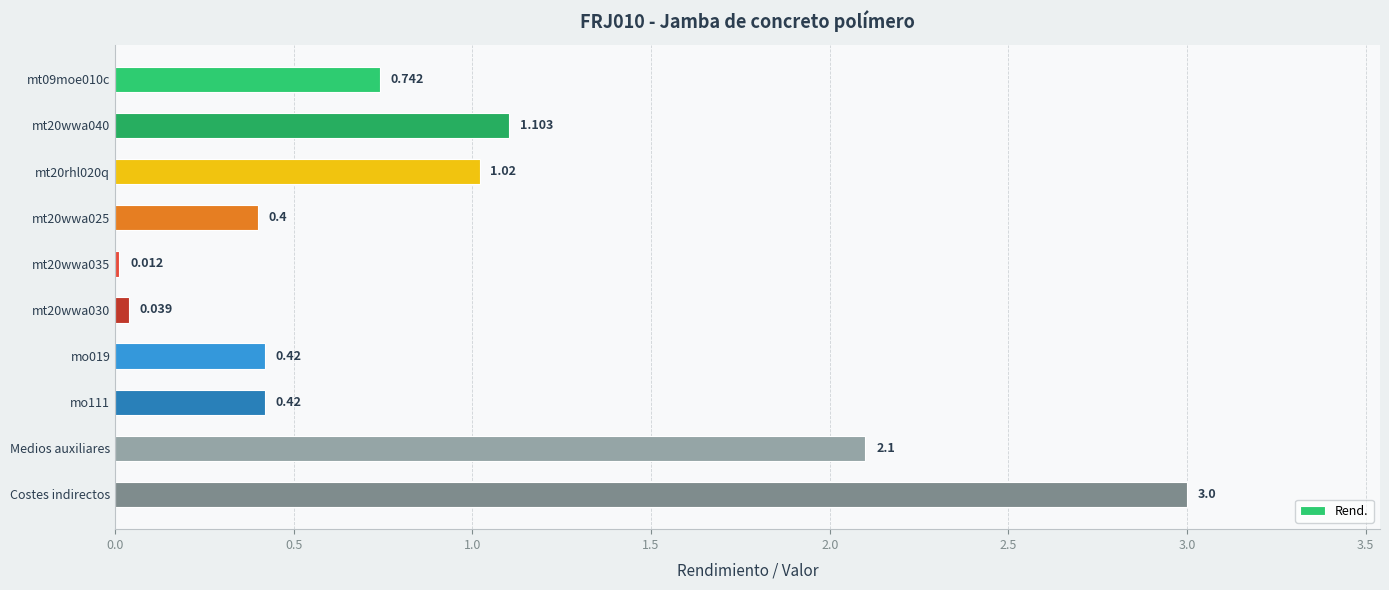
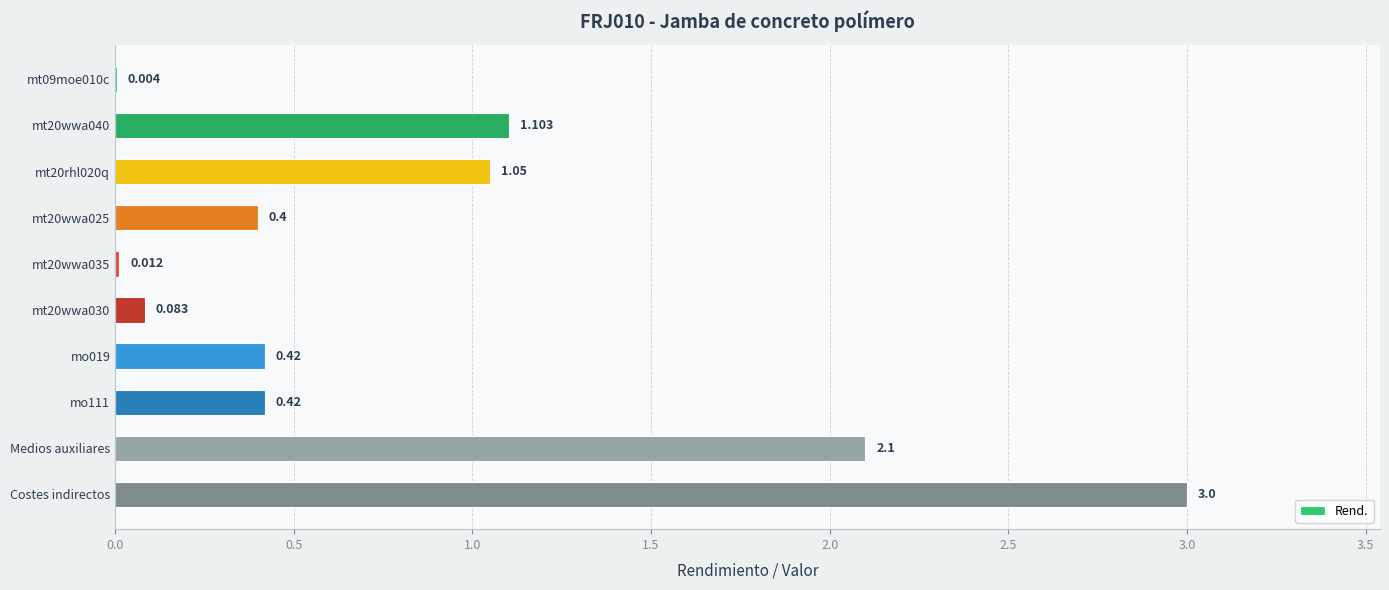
mt09moe010c: 0.742 -> 0.004
mt20rhl020q: 1.02 -> 1.05
mt20wwa030: 0.039 -> 0.083
